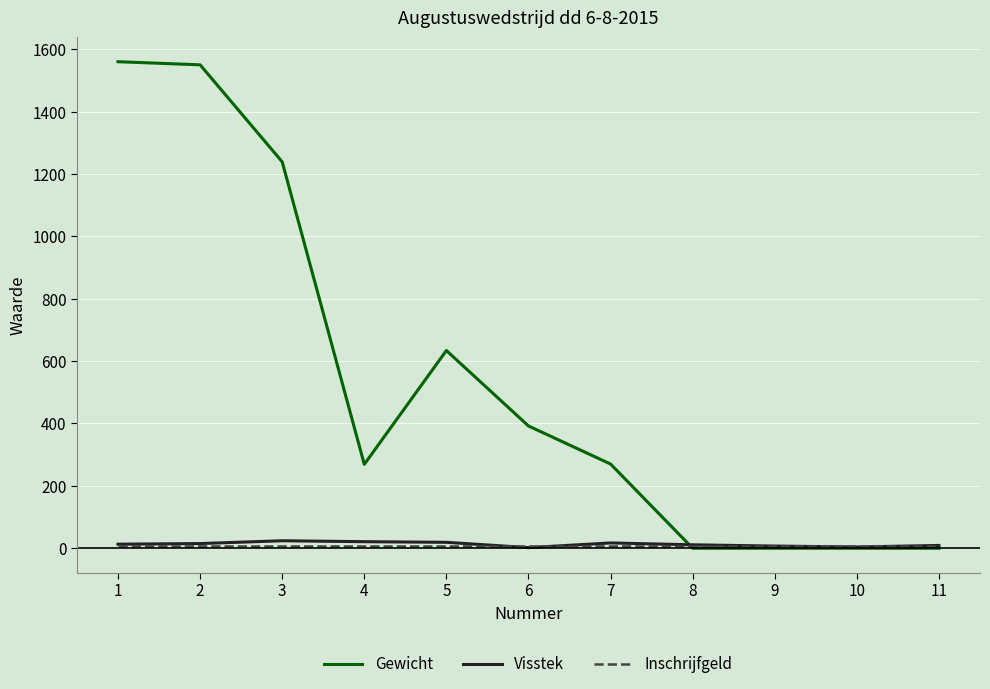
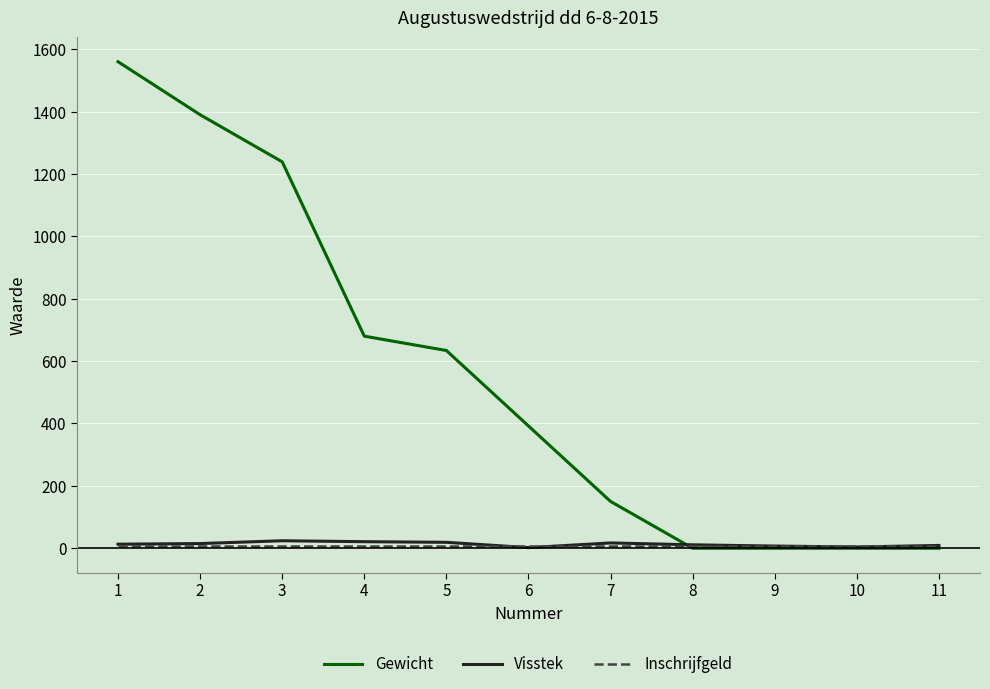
Gewicht, 2: 1550 -> 1390
Gewicht, 4: 270 -> 680
Gewicht, 7: 270 -> 150
